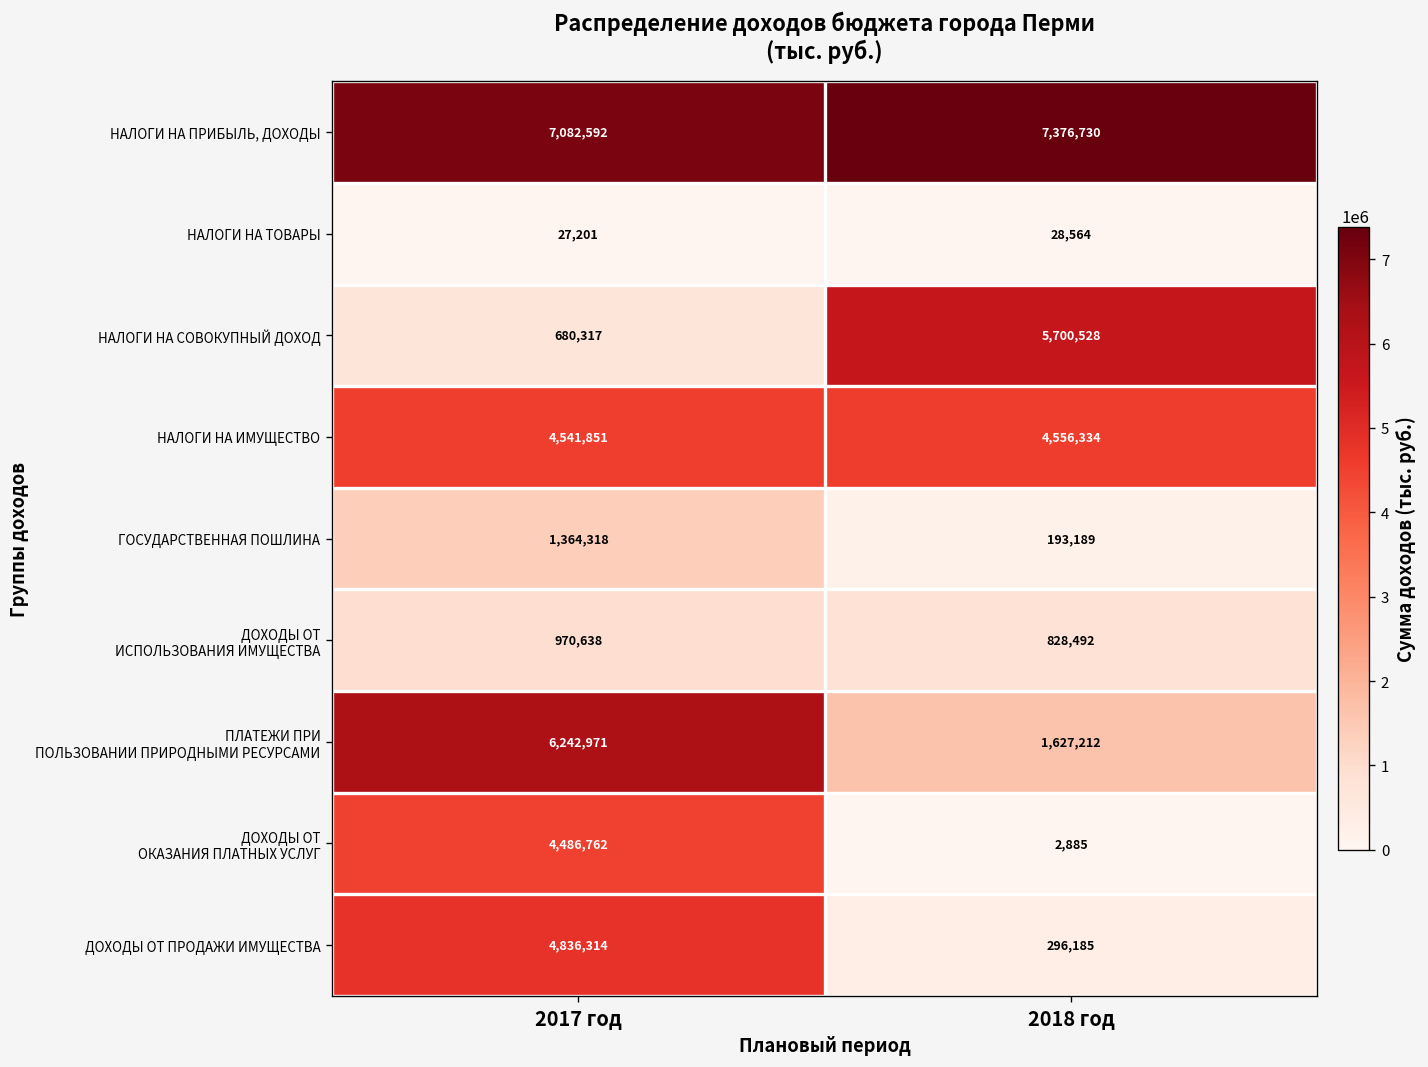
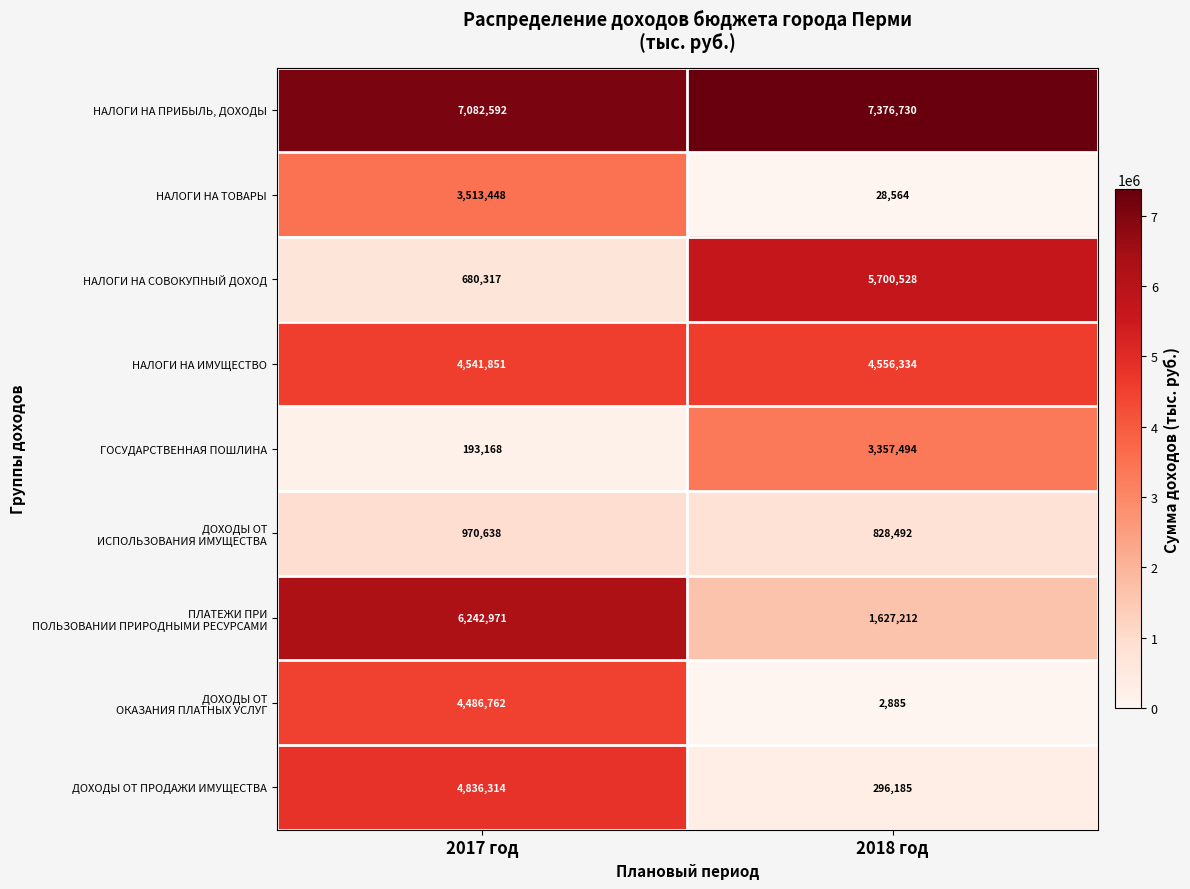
НАЛОГИ НА ТОВАРЫ, 2017 год: 27,201 -> 3,513,448
ГОСУДАРСТВЕННАЯ ПОШЛИНА, 2017 год: 1,364,318 -> 193,168
ГОСУДАРСТВЕННАЯ ПОШЛИНА, 2018 год: 193,189 -> 3,357,494
